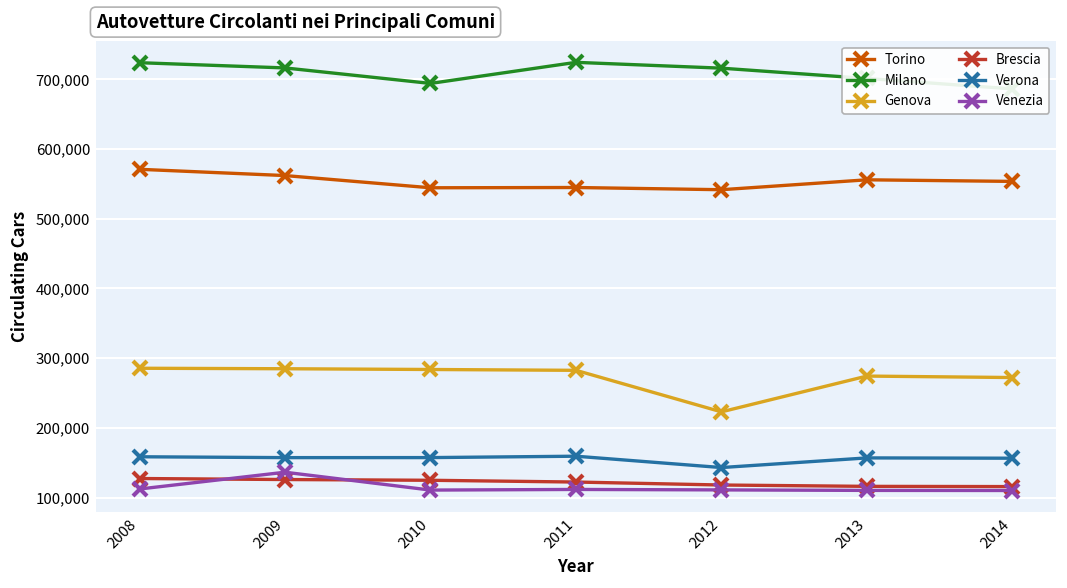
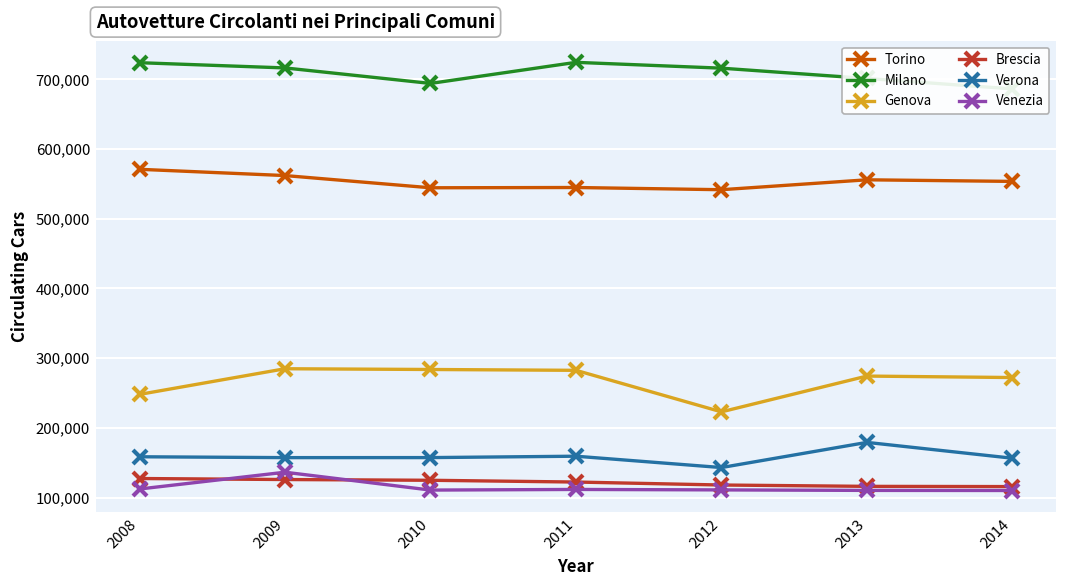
Genova, 2008: 290,000 -> 250,000
Verona, 2013: 160,000 -> 180,000
